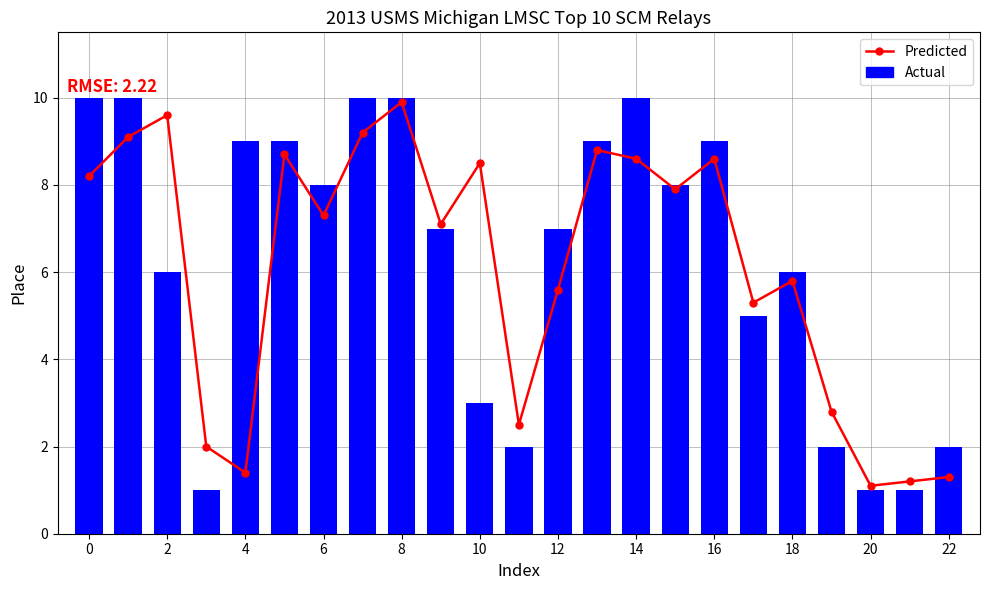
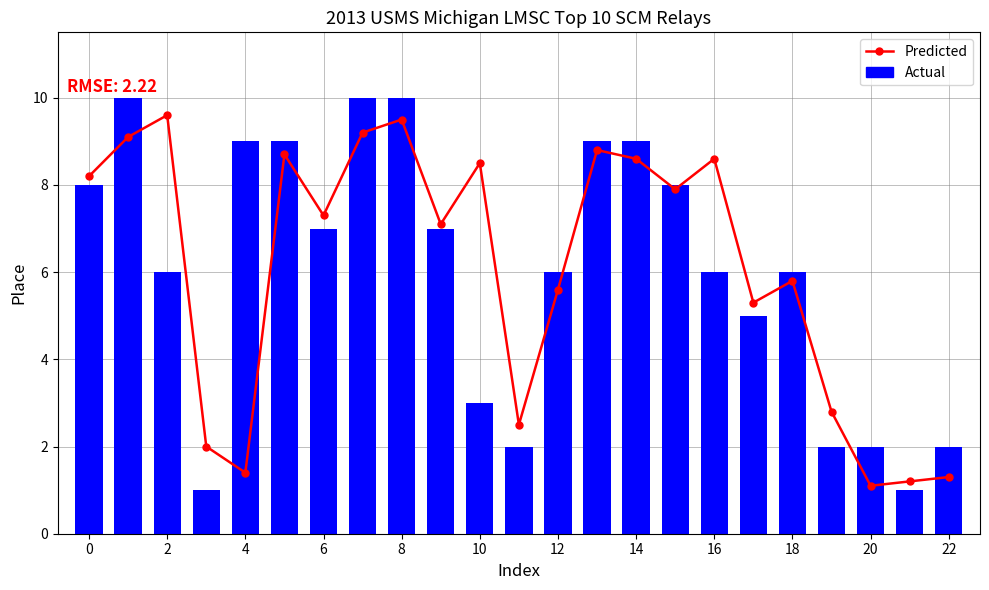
Actual, 0: 10 -> 8
Actual, 6: 8 -> 7
Predicted, 8: 9.9 -> 9.5
Actual, 12: 7 -> 6
Actual, 14: 10 -> 9
Actual, 16: 9 -> 6
Actual, 20: 1 -> 2
